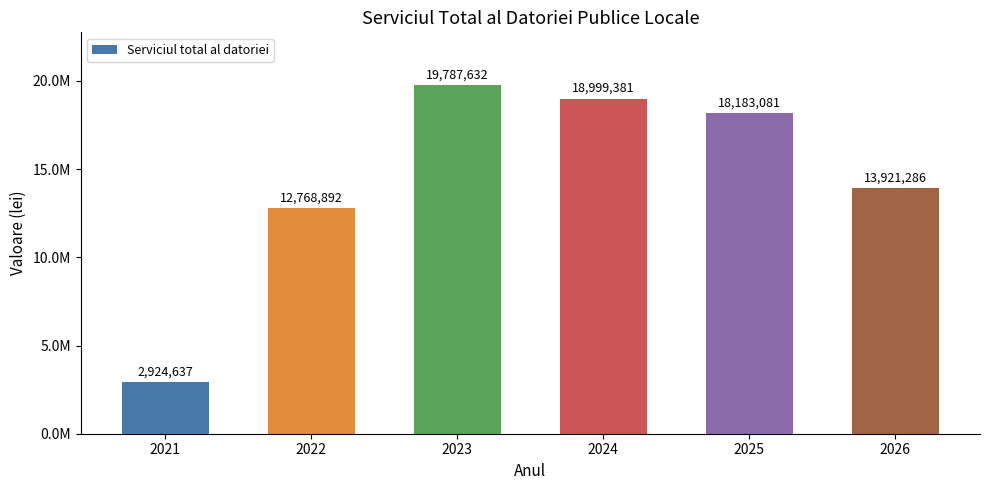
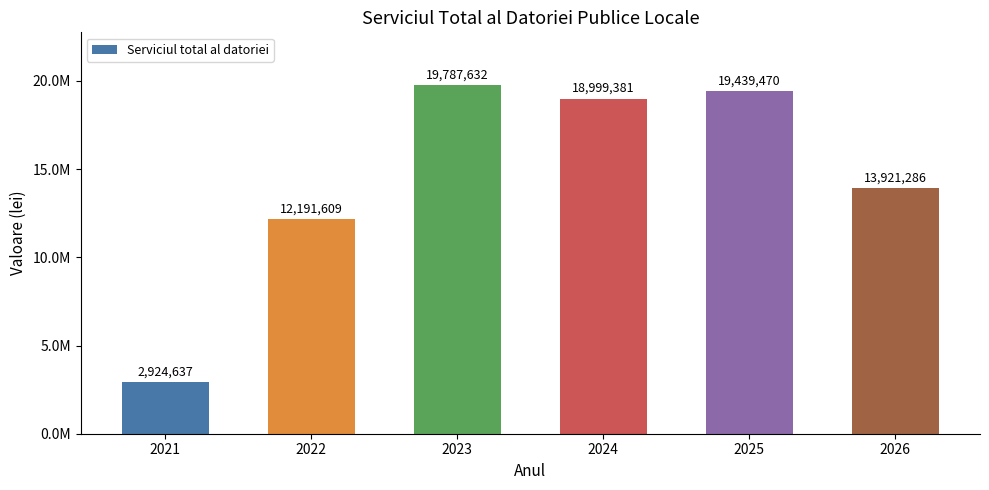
2022: 12,768,892 -> 12,191,609
2025: 18,183,081 -> 19,439,470
